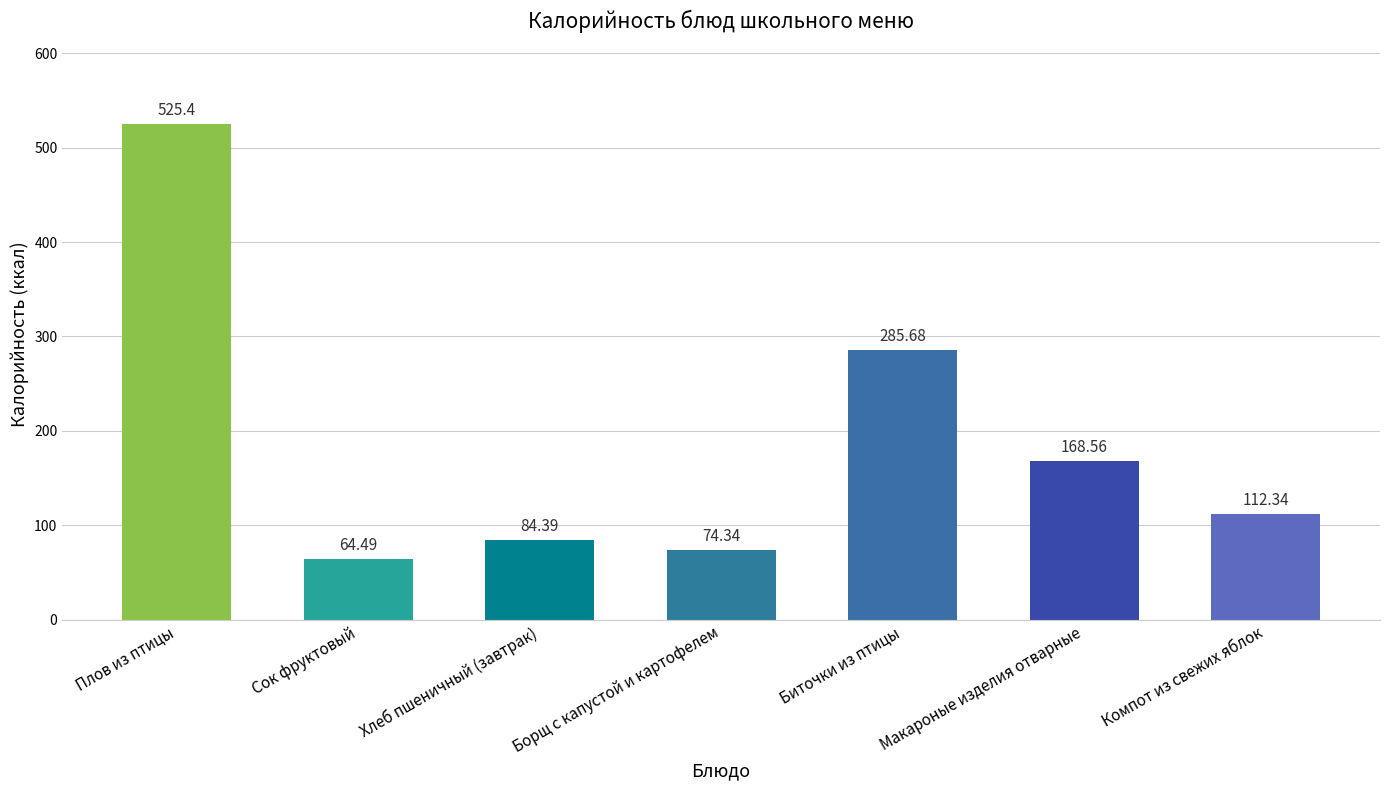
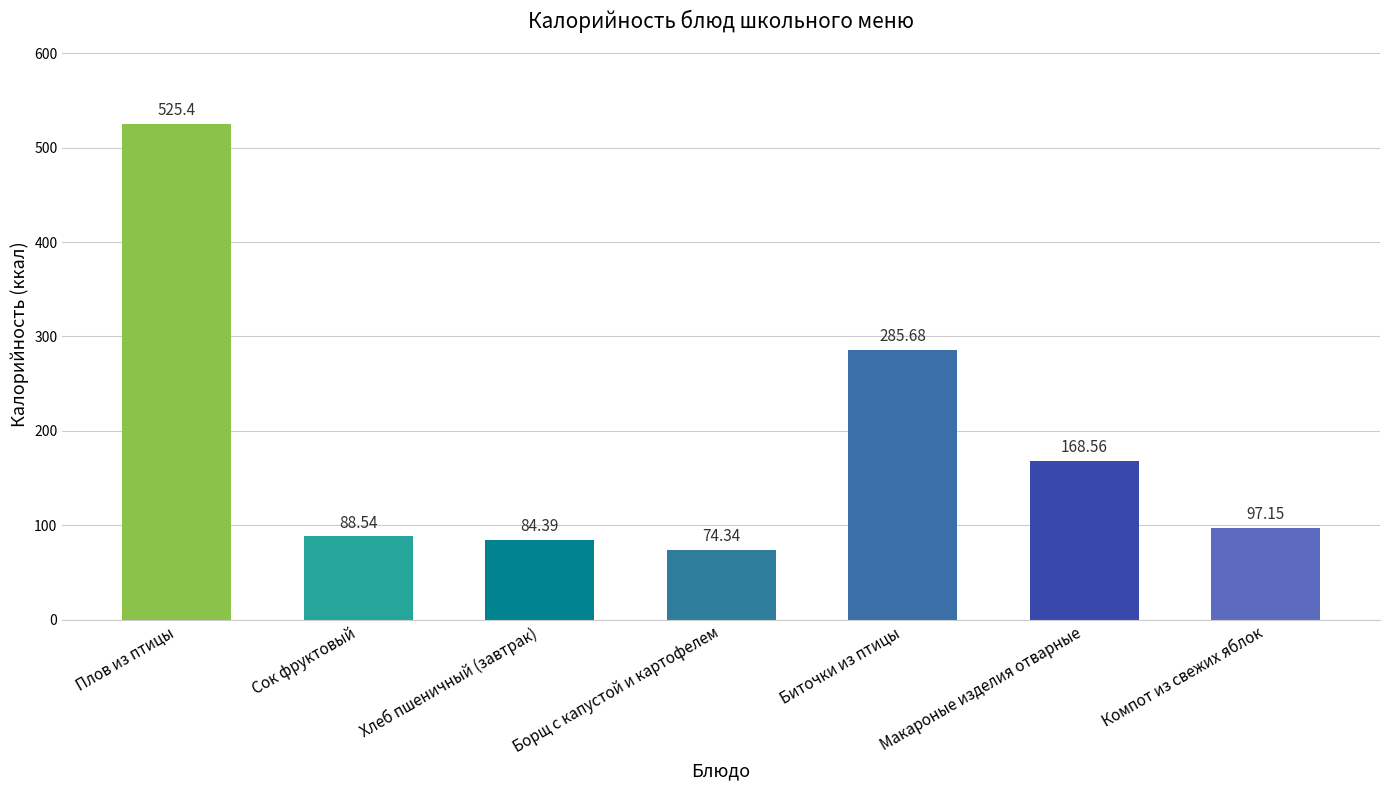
Сок фруктовый: 64.49 -> 88.54
Компот из свежих яблок: 112.34 -> 97.15
